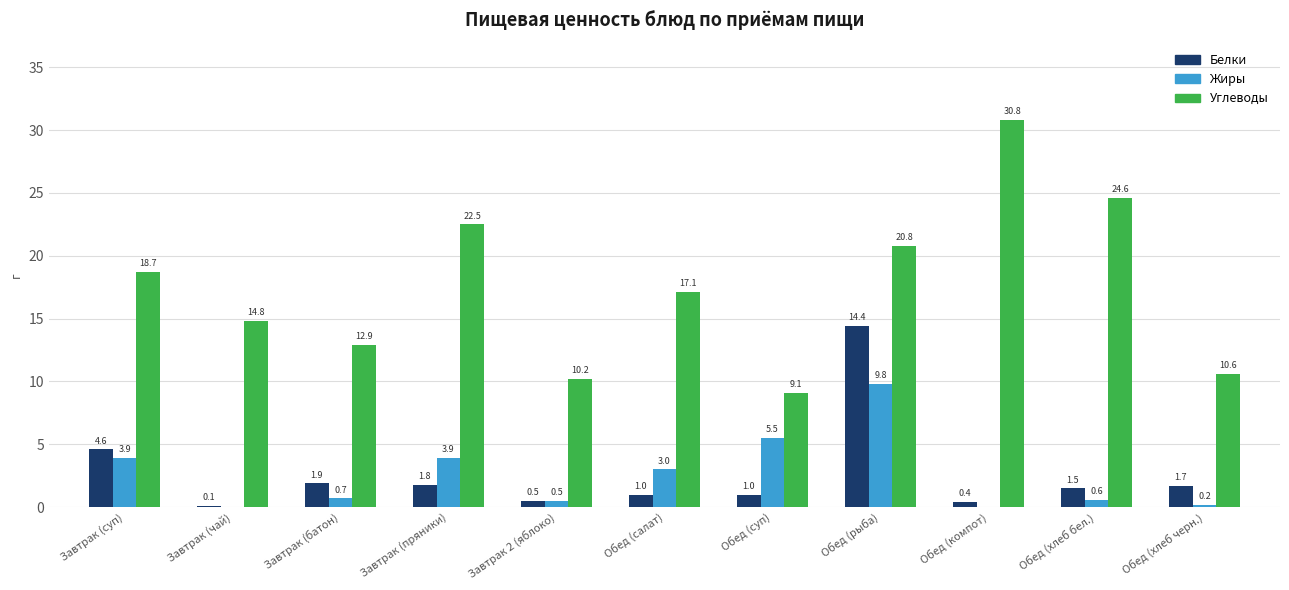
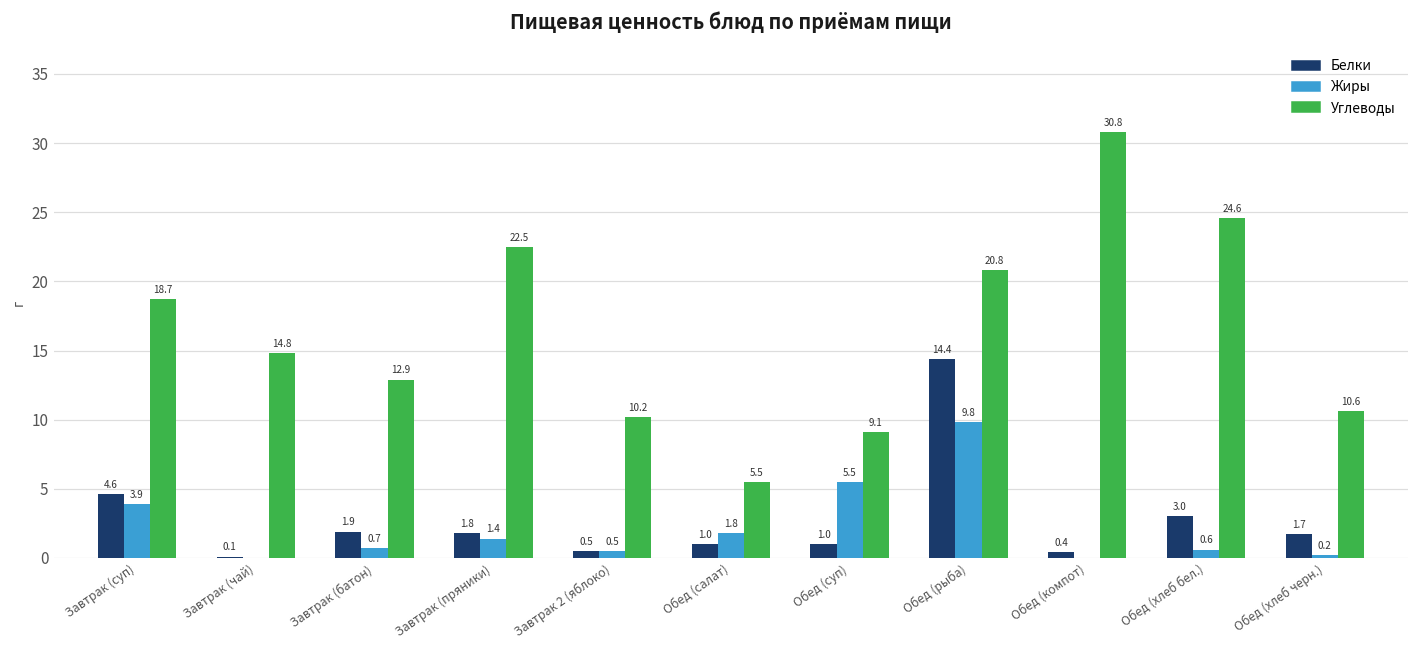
Жиры, Завтрак (пряники): 3.9 -> 1.4
Жиры, Обед (салат): 3.0 -> 1.8
Углеводы, Обед (салат): 17.1 -> 5.5
Белки, Обед (хлеб бел.): 1.5 -> 3.0
